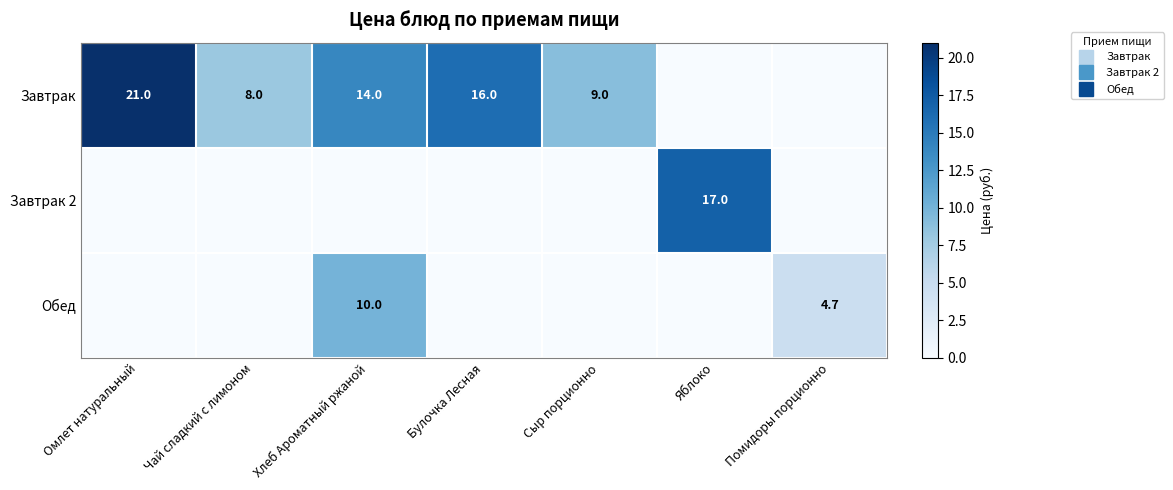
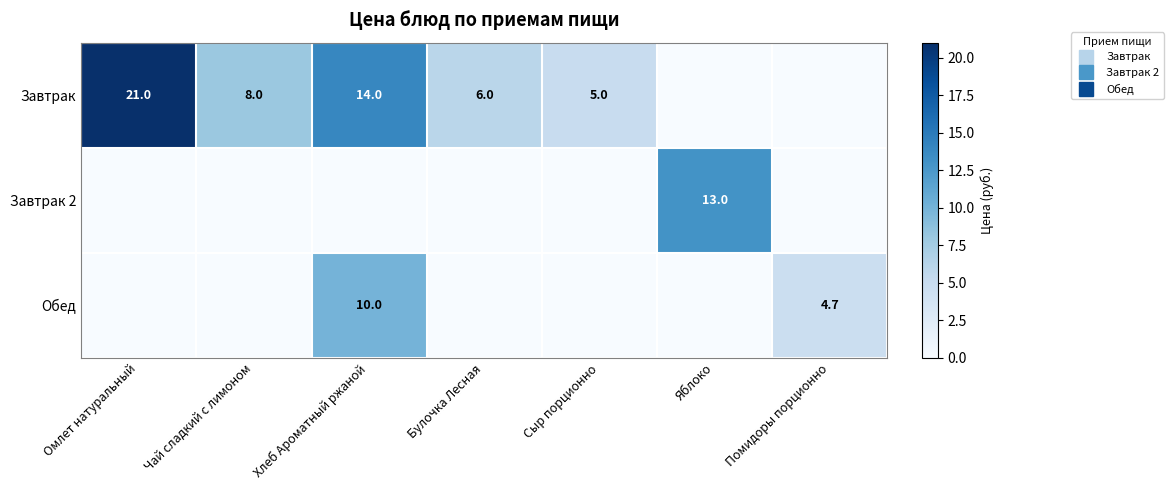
Завтрак, Булочка Лесная: 16.0 -> 6.0
Завтрак, Сыр порционно: 9.0 -> 5.0
Завтрак 2, Яблоко: 17.0 -> 13.0
